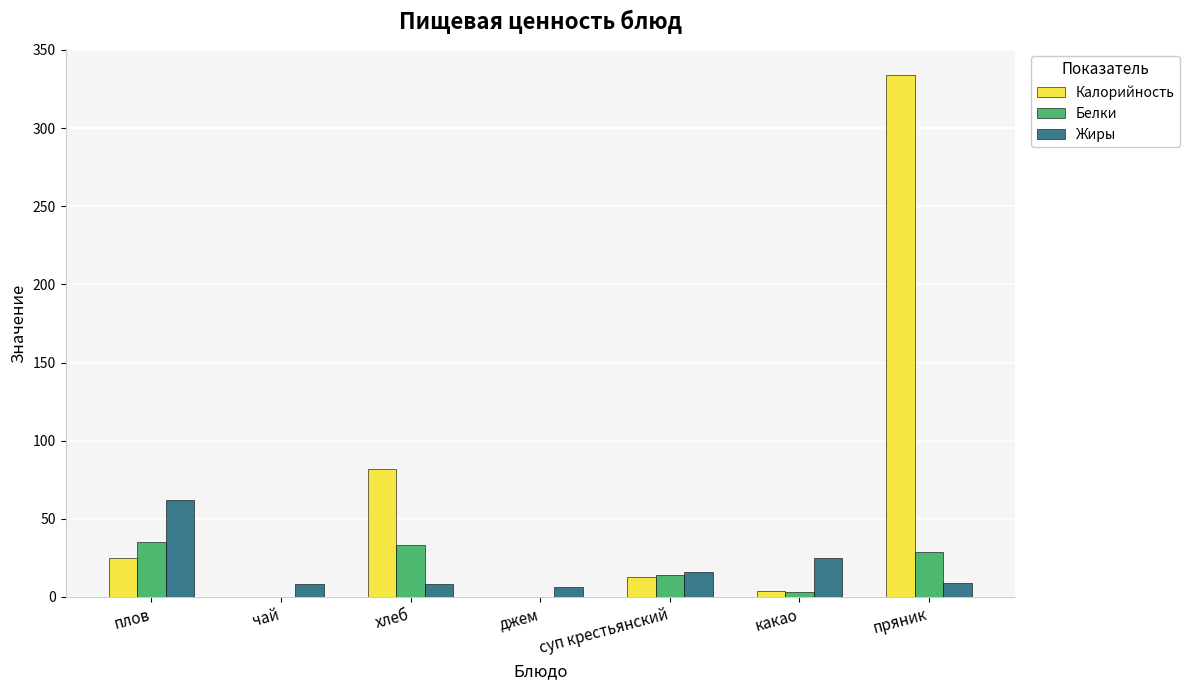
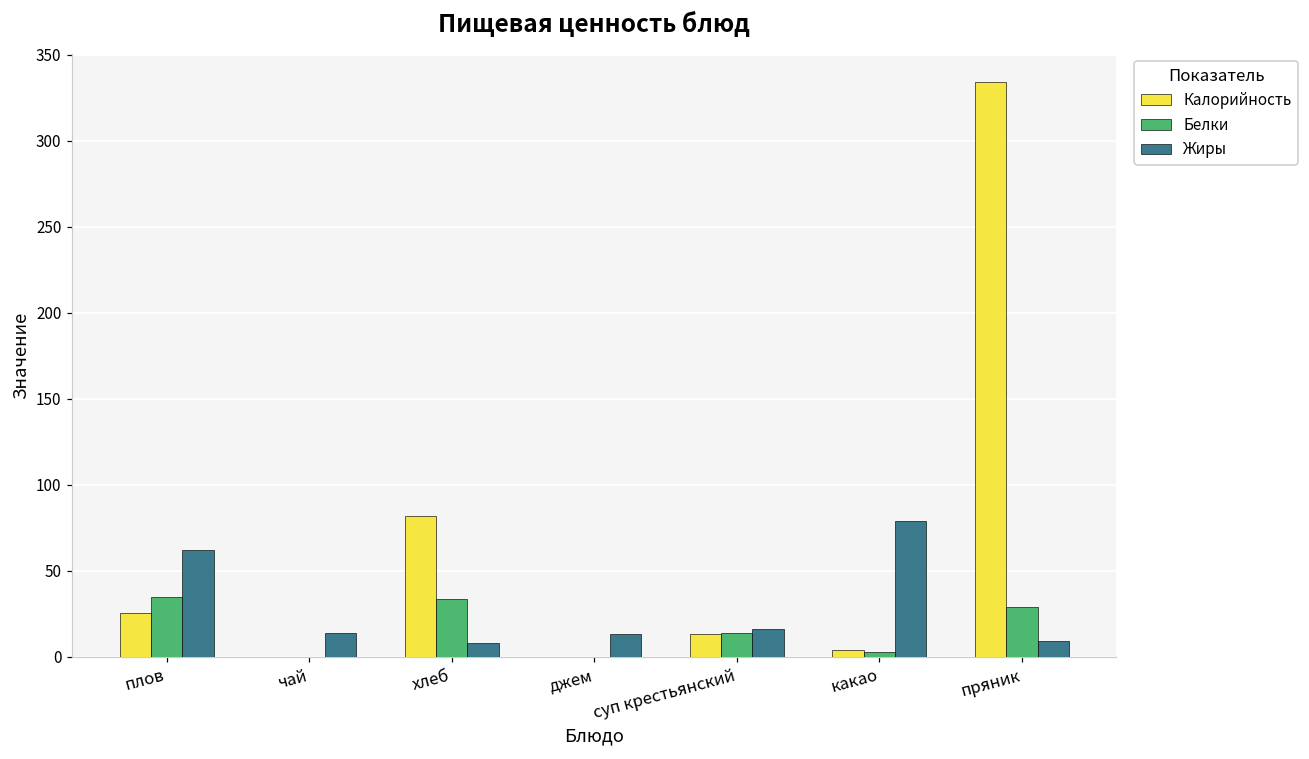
Жиры, чай: 8 -> 14
Жиры, джем: 6 -> 13
Жиры, какао: 25 -> 79
